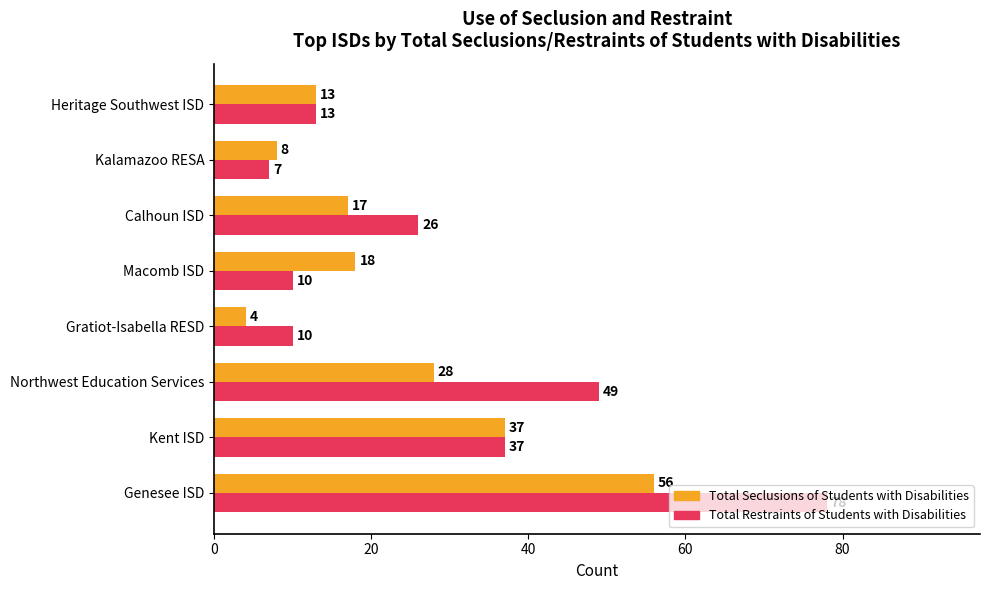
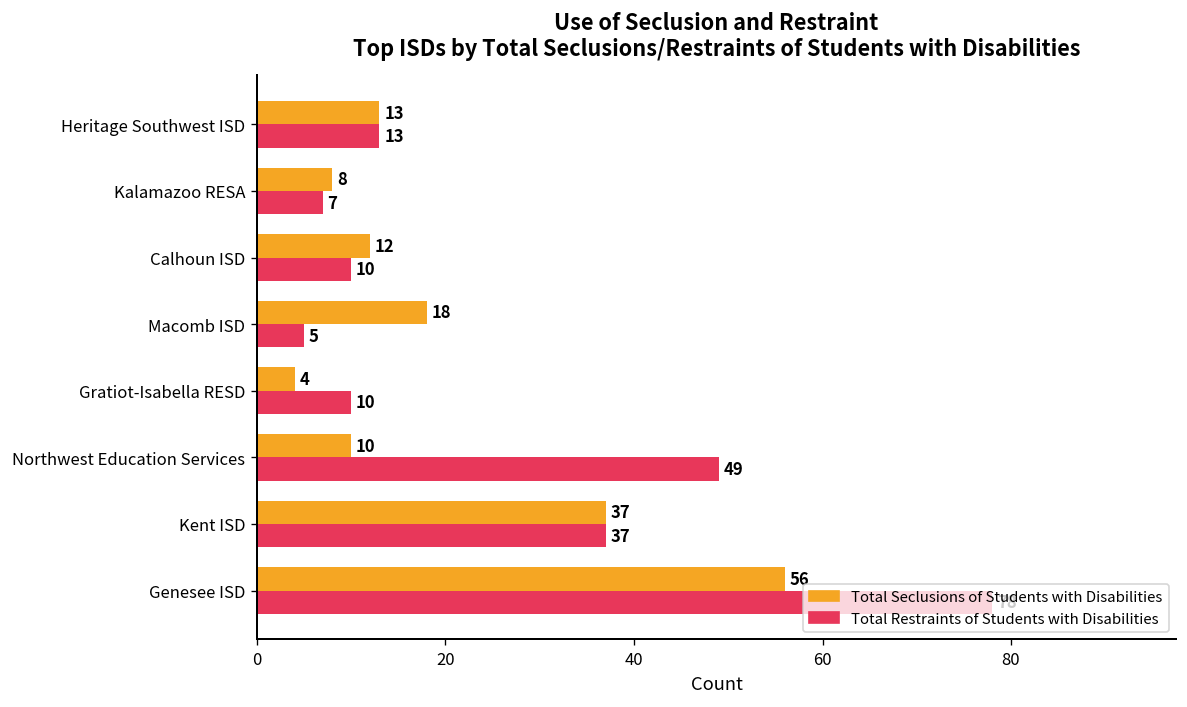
Total Seclusions of Students with Disabilities, Calhoun ISD: 17 -> 12
Total Restraints of Students with Disabilities, Calhoun ISD: 26 -> 10
Total Restraints of Students with Disabilities, Macomb ISD: 10 -> 5
Total Seclusions of Students with Disabilities, Northwest Education Services: 28 -> 10
